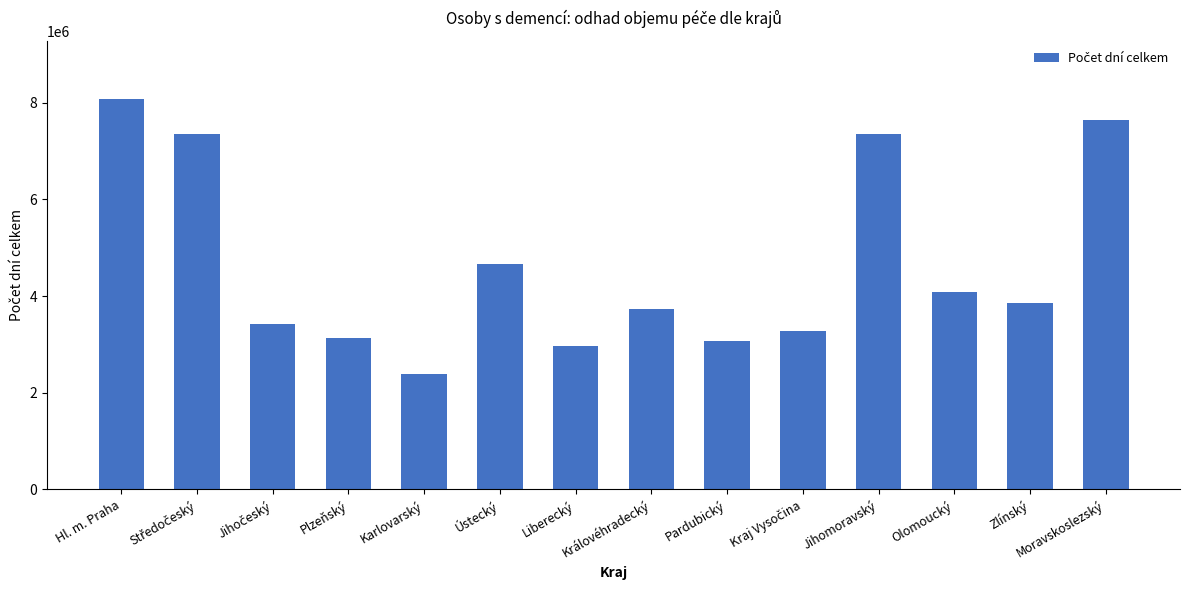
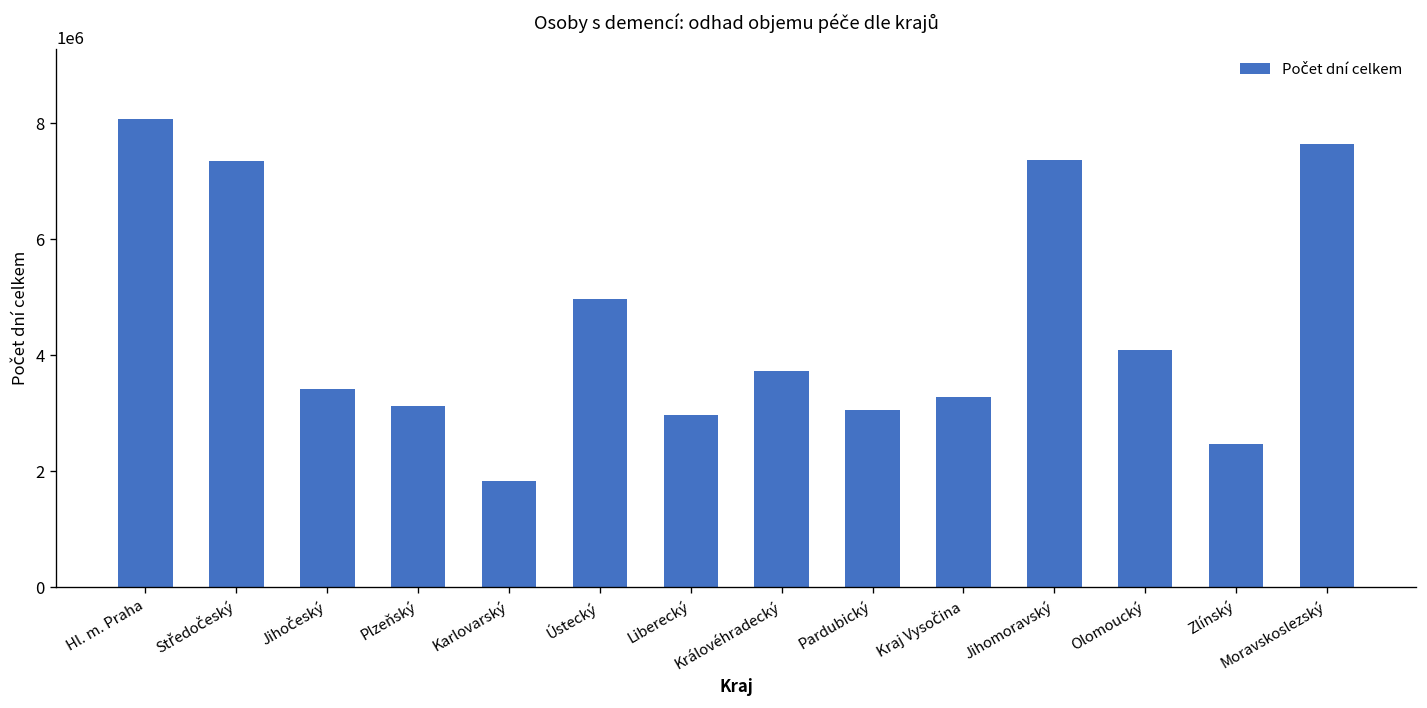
Karlovarský: 2400000 -> 1800000
Ústecký: 4700000 -> 5000000
Zlínský: 3900000 -> 2500000
